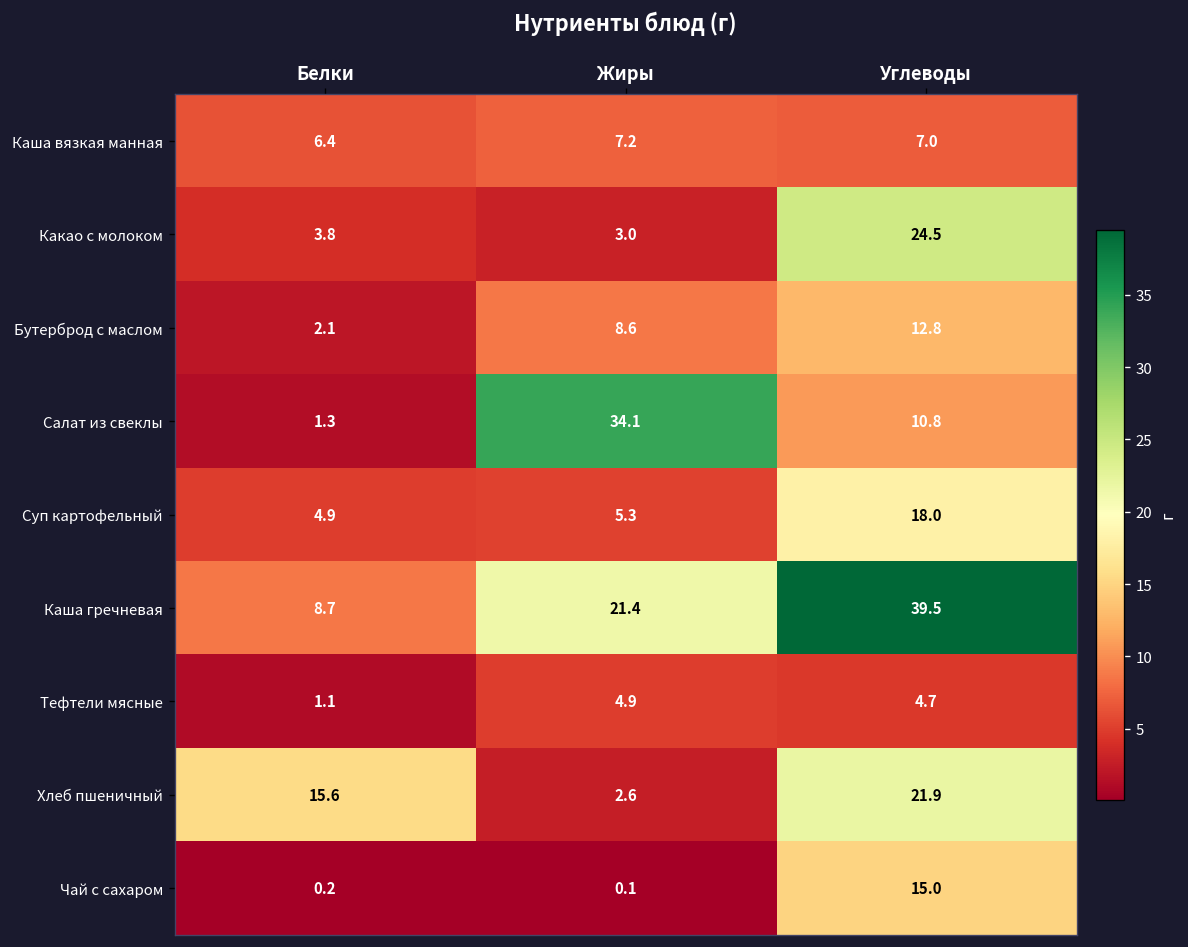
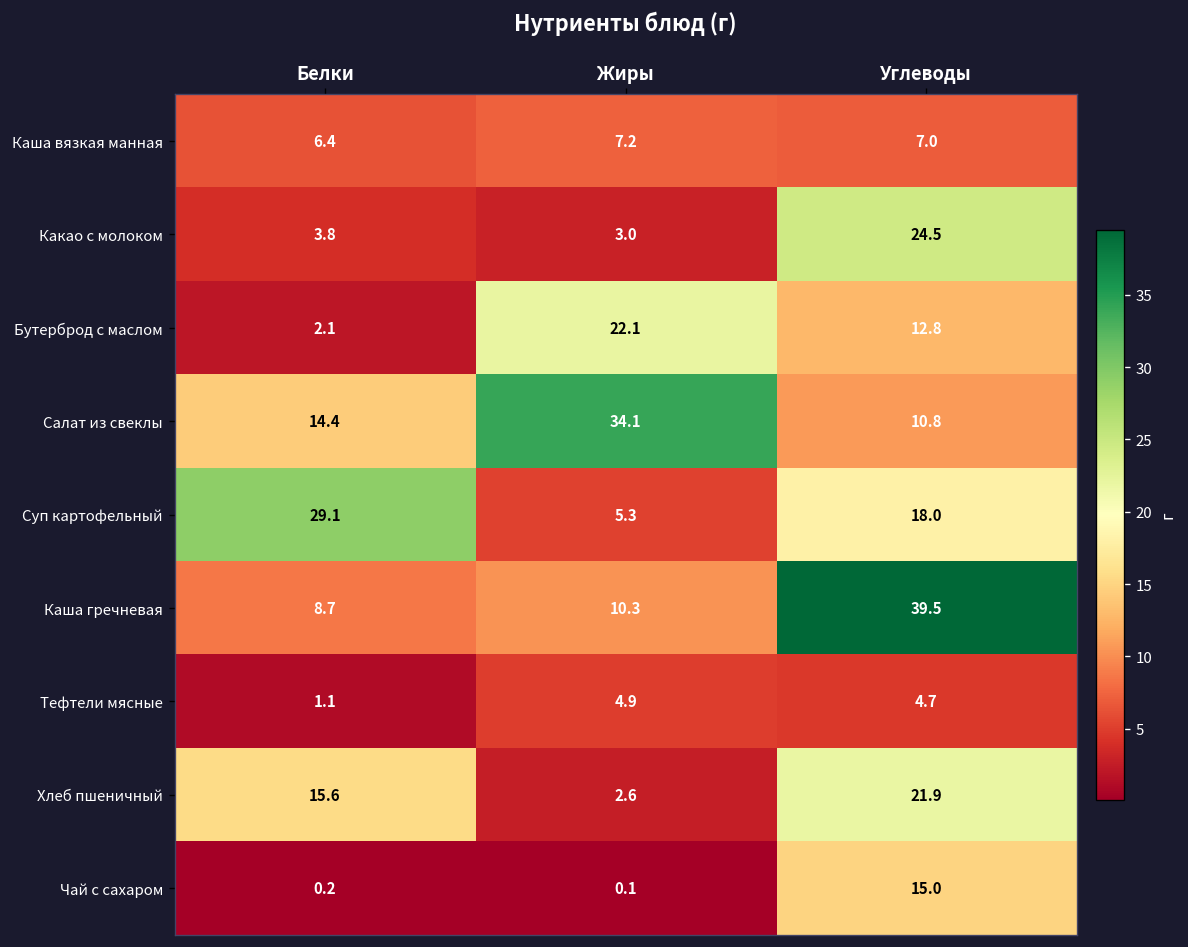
Бутерброд с маслом, Жиры: 8.6 -> 22.1
Салат из свеклы, Белки: 1.3 -> 14.4
Суп картофельный, Белки: 4.9 -> 29.1
Каша гречневая, Жиры: 21.4 -> 10.3
